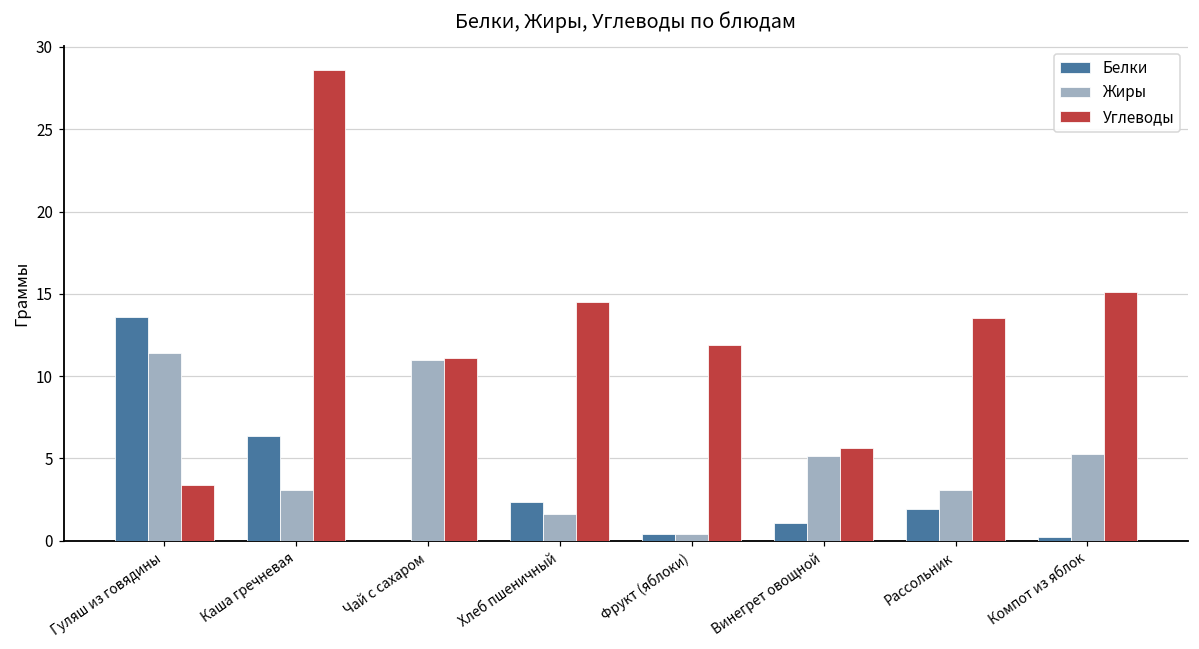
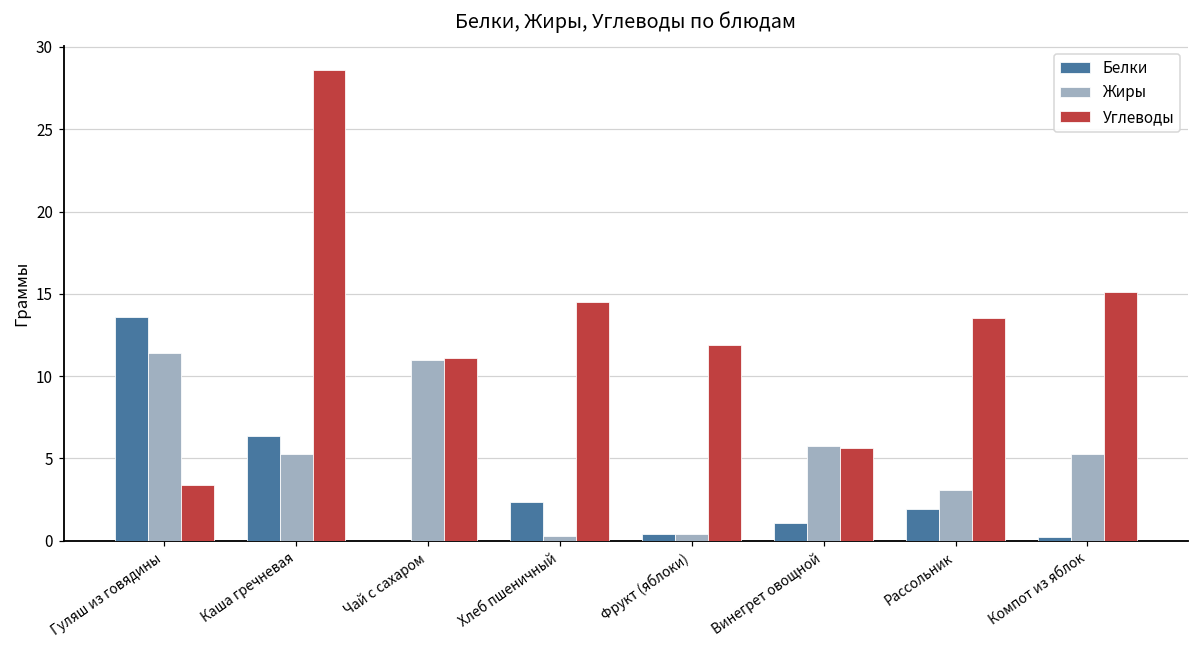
Жиры, Каша гречневая: 3.1 -> 5.3
Жиры, Хлеб пшеничный: 1.6 -> 0.3
Жиры, Винегрет овощной: 5.1 -> 5.7
